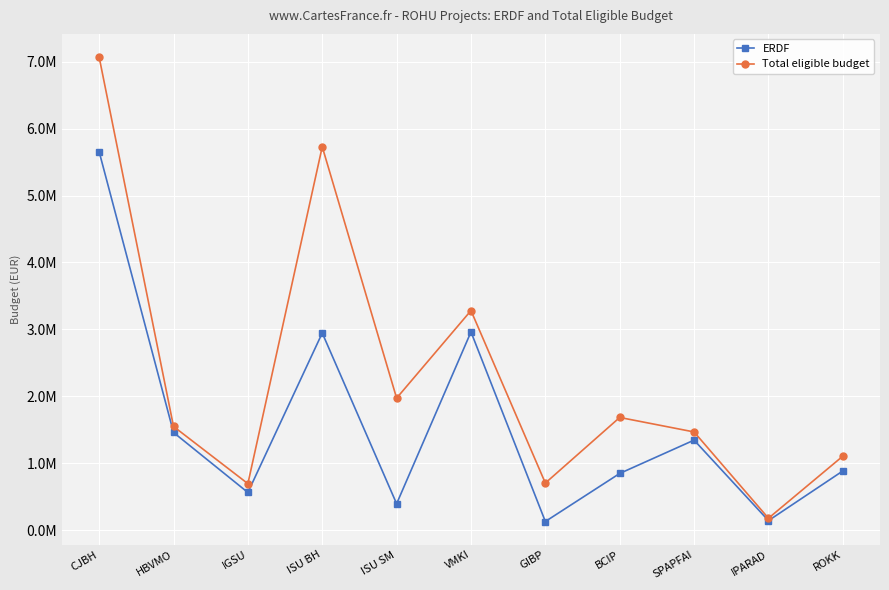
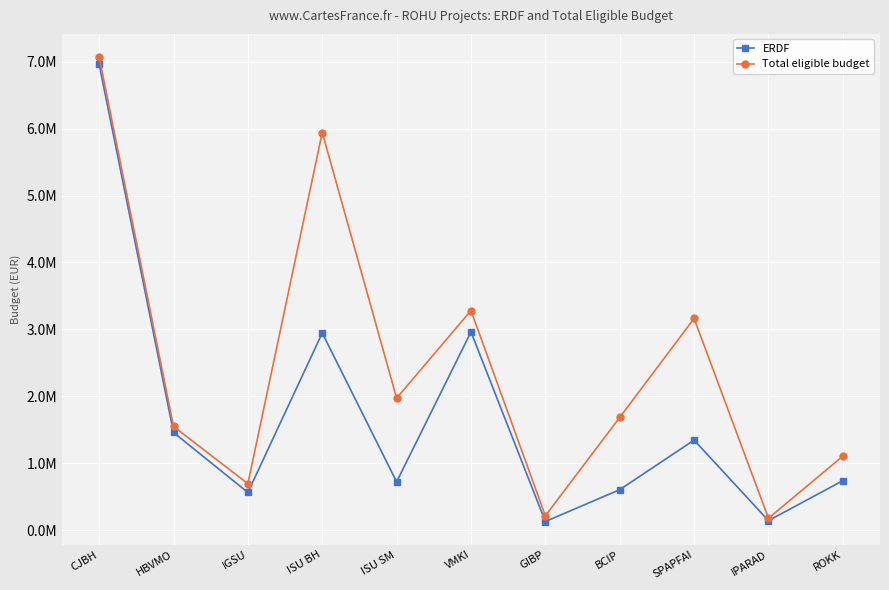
ERDF, CJBH: 5700000 -> 7000000
Total eligible budget, ISU BH: 5700000 -> 5900000
ERDF, ISU SM: 400000 -> 700000
Total eligible budget, GIBP: 700000 -> 200000
ERDF, BCIP: 800000 -> 600000
Total eligible budget, SPAPFAI: 1500000 -> 3200000
ERDF, ROKK: 900000 -> 700000
